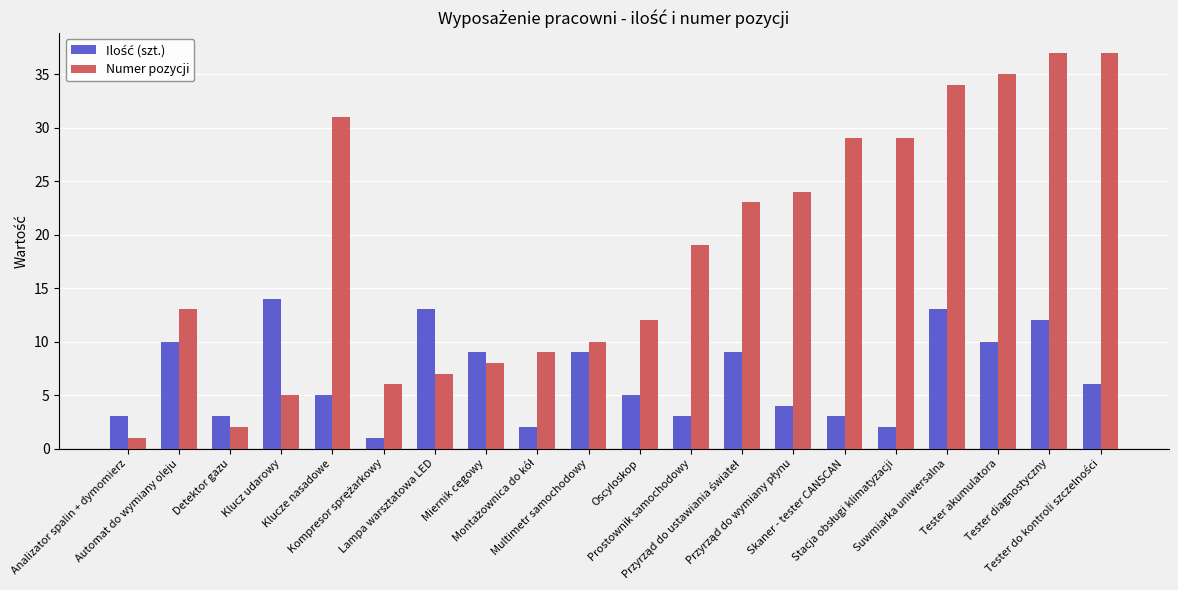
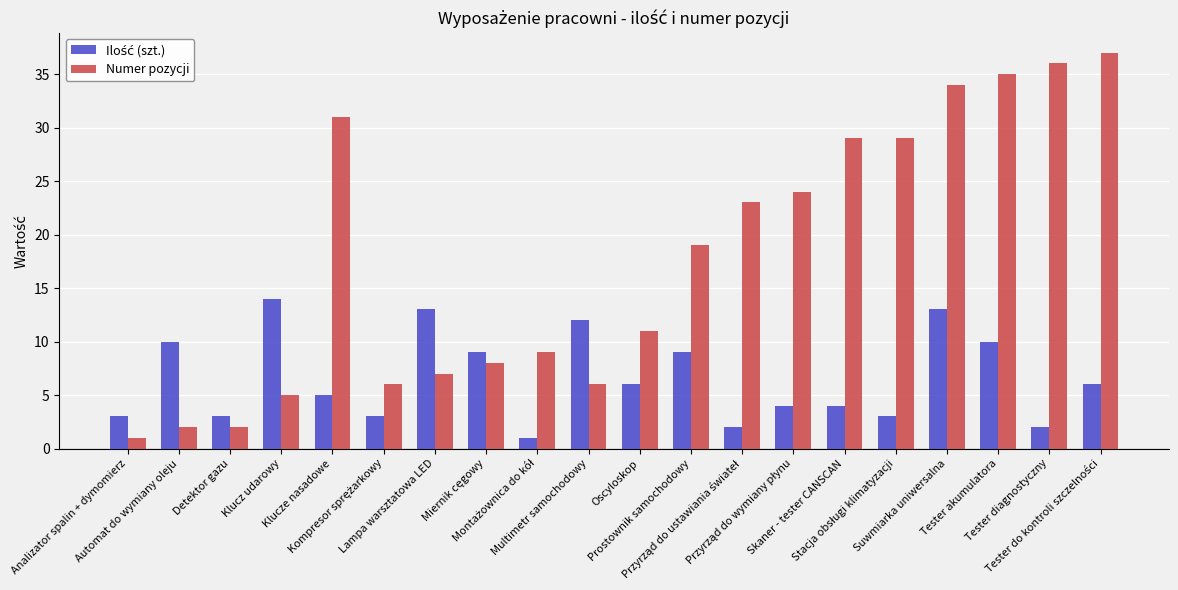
Numer pozycji, Automat do wymiany oleju: 13 -> 2
Ilość (szt.), Kompresor sprężarkowy: 1 -> 3
Ilość (szt.), Montażownica do kół: 2 -> 1
Ilość (szt.), Multimetr samochodowy: 9 -> 12
Numer pozycji, Multimetr samochodowy: 10 -> 6
Ilość (szt.), Oscyloskop: 5 -> 6
Numer pozycji, Oscyloskop: 12 -> 11
Ilość (szt.), Prostownik samochodowy: 3 -> 9
Ilość (szt.), Przyrząd do ustawiania świateł: 9 -> 2
Ilość (szt.), Skaner - tester CANSCAN: 3 -> 4
Ilość (szt.), Stacja obsługi klimatyzacji: 2 -> 3
Ilość (szt.), Tester diagnostyczny: 12 -> 2
Numer pozycji, Tester diagnostyczny: 37 -> 36
